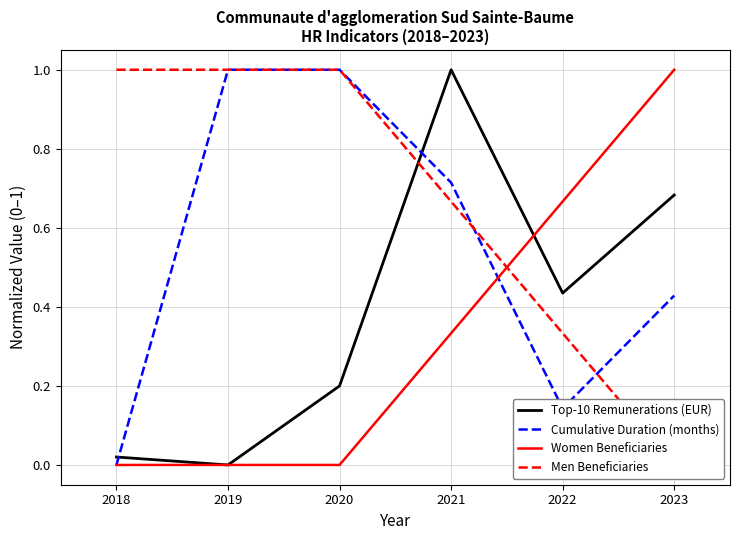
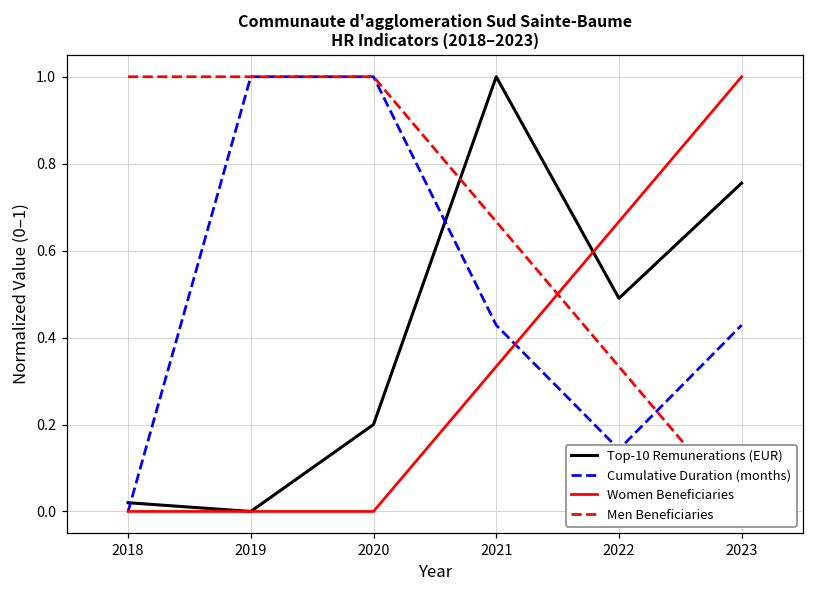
Cumulative Duration (months), 2021: 0.71 -> 0.43
Top-10 Remunerations (EUR), 2022: 0.44 -> 0.49
Top-10 Remunerations (EUR), 2023: 0.68 -> 0.76
